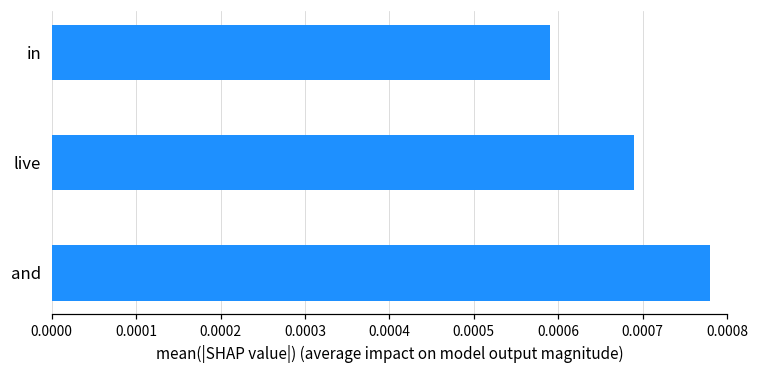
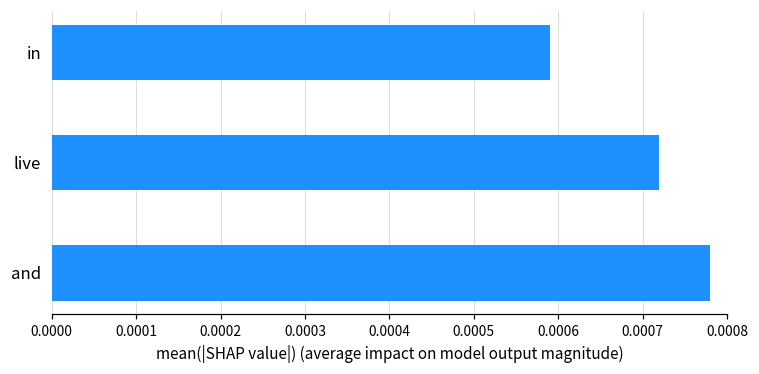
live: 0.00069 -> 0.00072
